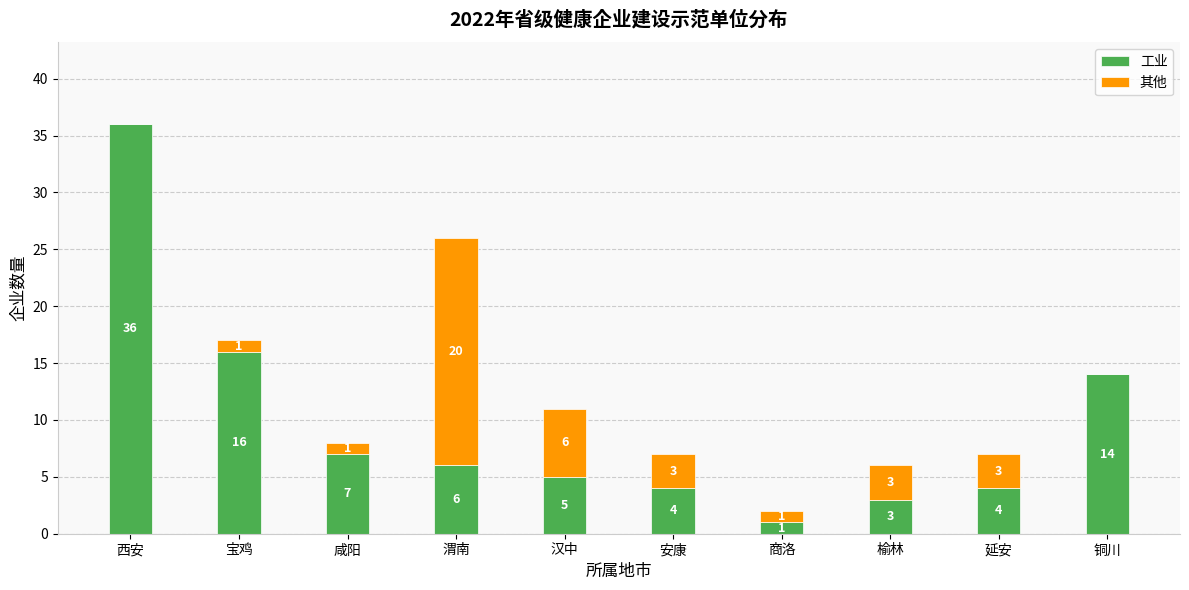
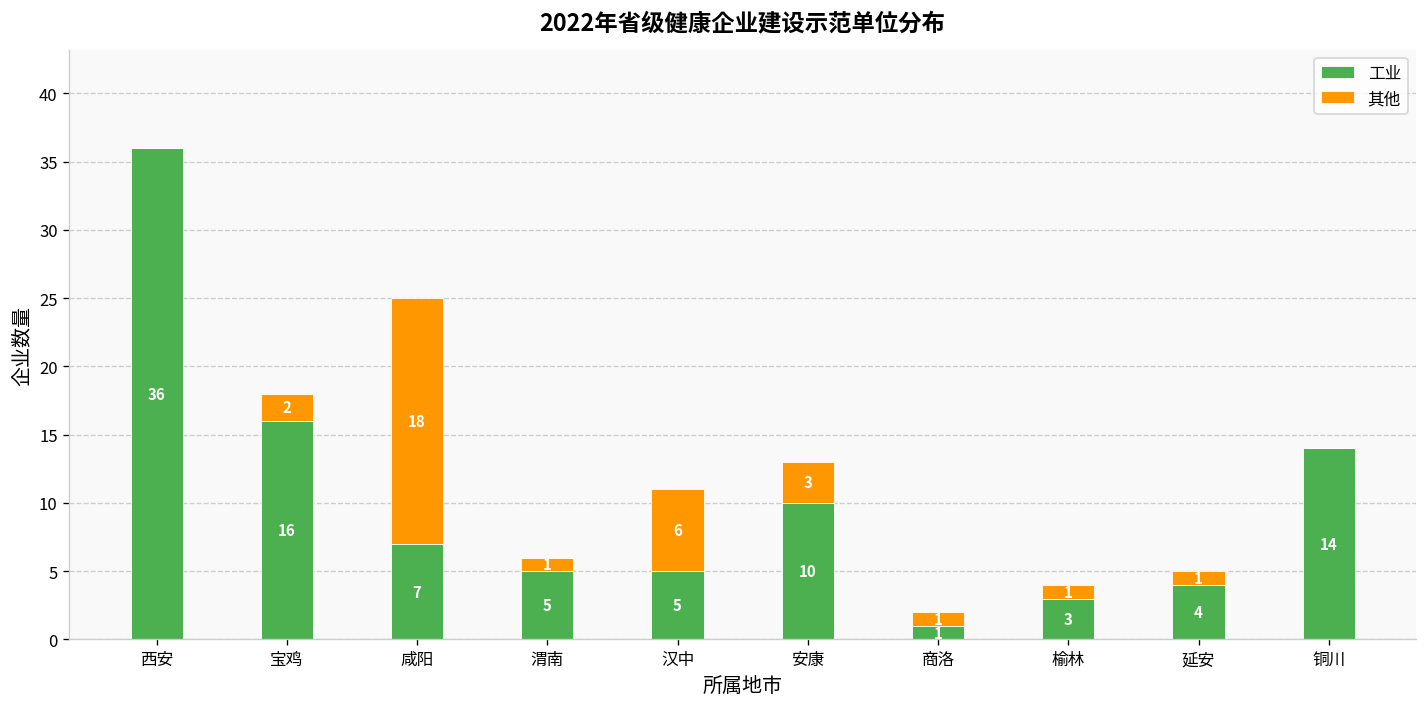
其他, 宝鸡: 1 -> 2
其他, 咸阳: 1 -> 18
工业, 渭南: 6 -> 5
其他, 渭南: 20 -> 1
工业, 安康: 4 -> 10
其他, 榆林: 3 -> 1
其他, 延安: 3 -> 1
